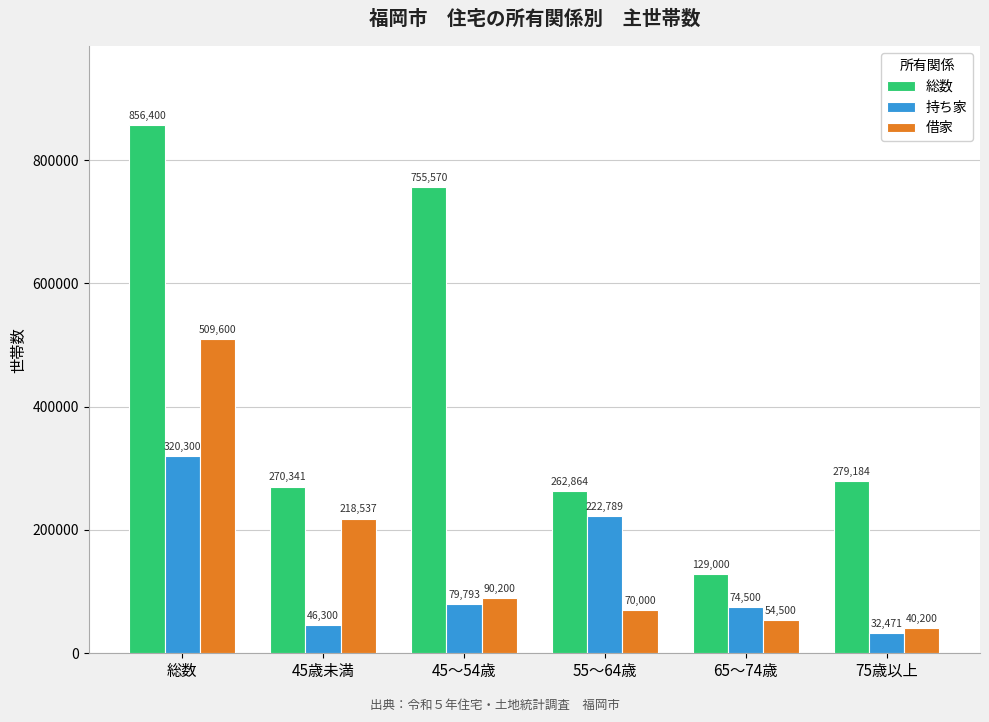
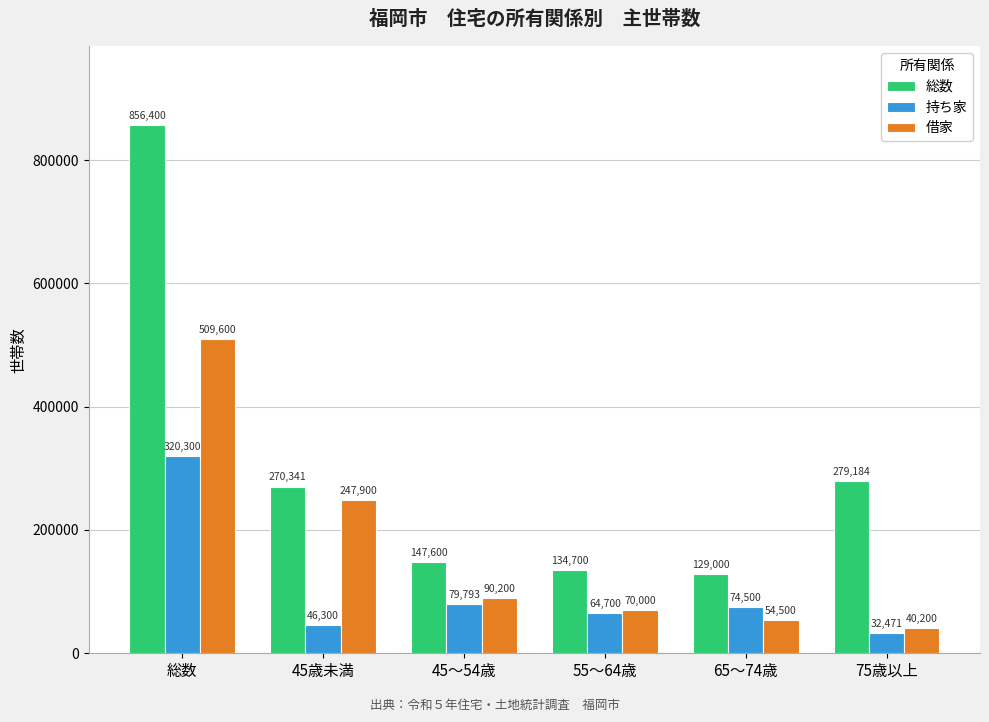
借家, 45歳未満: 218,537 -> 247,900
総数, 45～54歳: 755,570 -> 147,600
総数, 55～64歳: 262,864 -> 134,700
持ち家, 55～64歳: 222,789 -> 64,700
